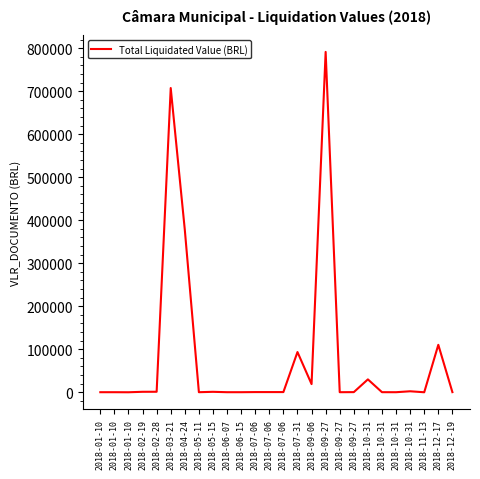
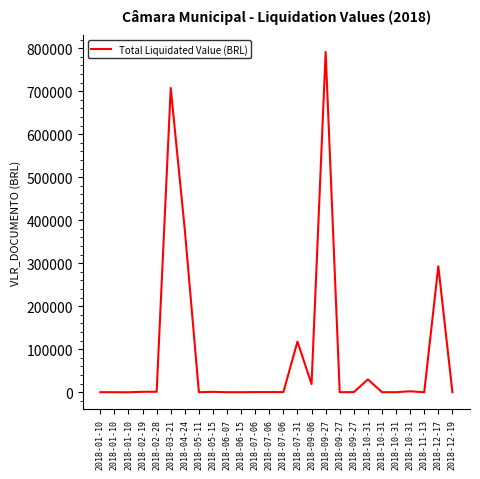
2018-07-31: 90000 -> 120000
2018-12-17: 110000 -> 290000
